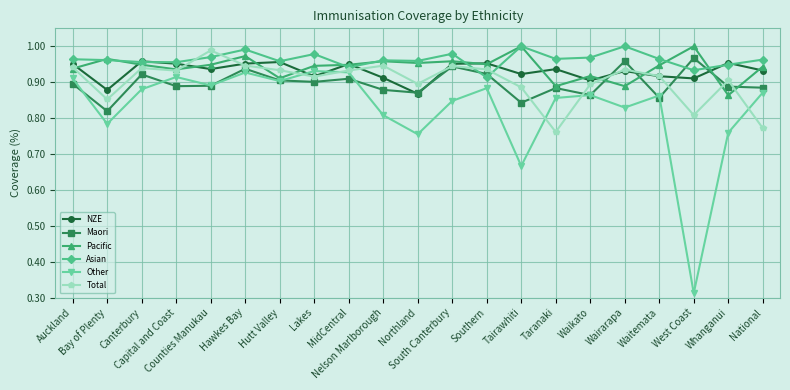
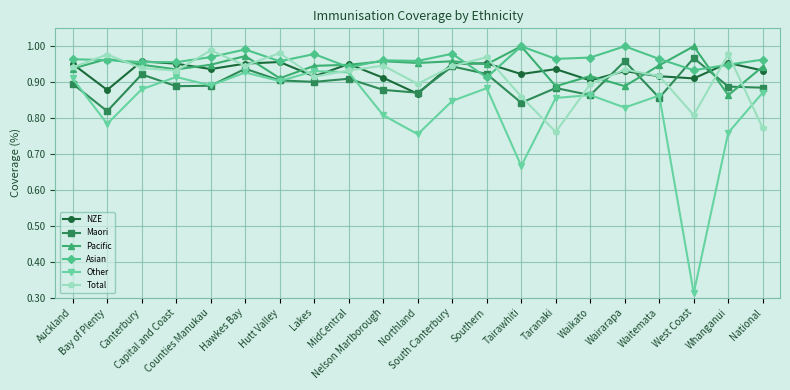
Total, Bay of Plenty: 0.85 -> 0.98
Total, Hutt Valley: 0.93 -> 0.98
Total, Southern: 0.94 -> 0.97
Total, Tairawhiti: 0.89 -> 0.86
Total, Whanganui: 0.91 -> 0.98
